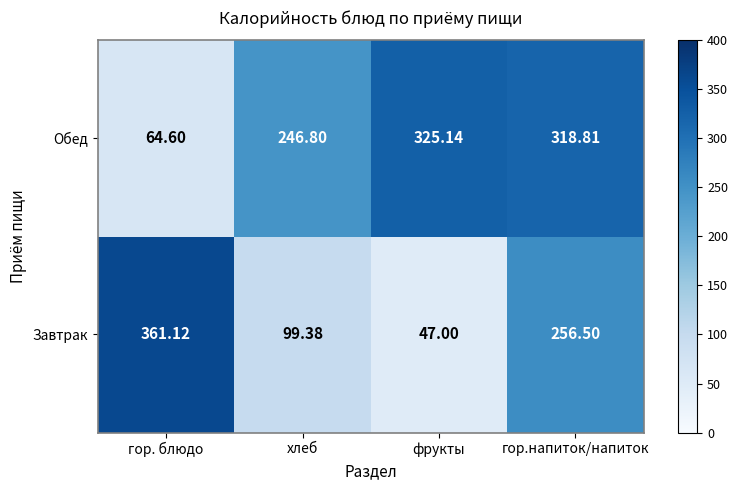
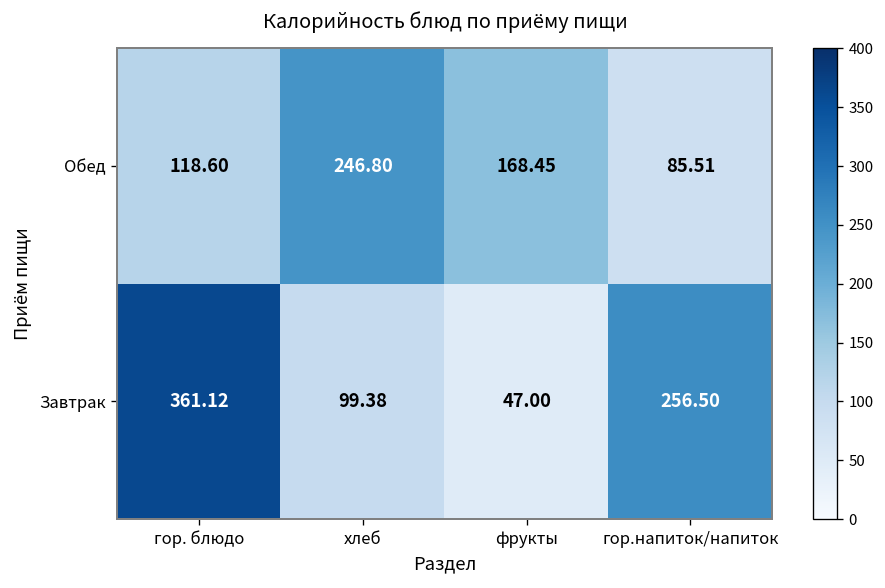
Обед, гор. блюдо: 64.60 -> 118.60
Обед, фрукты: 325.14 -> 168.45
Обед, гор.напиток/напиток: 318.81 -> 85.51
